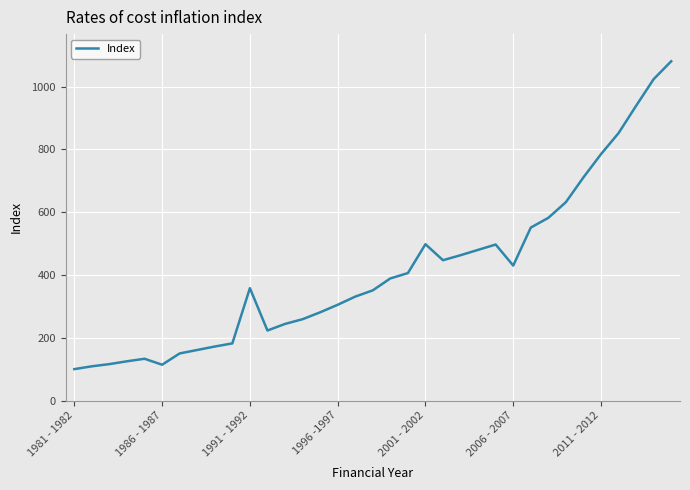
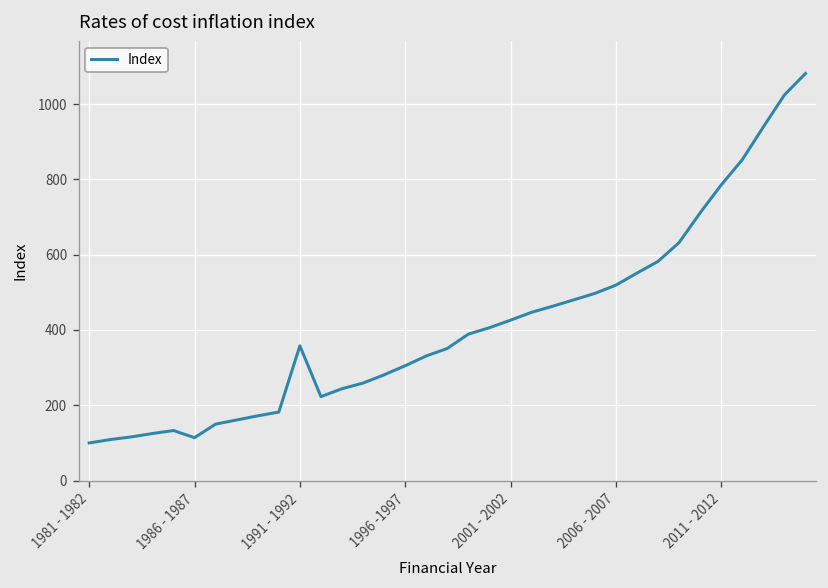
2001 - 2002: 500 -> 430
2006 - 2007: 430 -> 520
